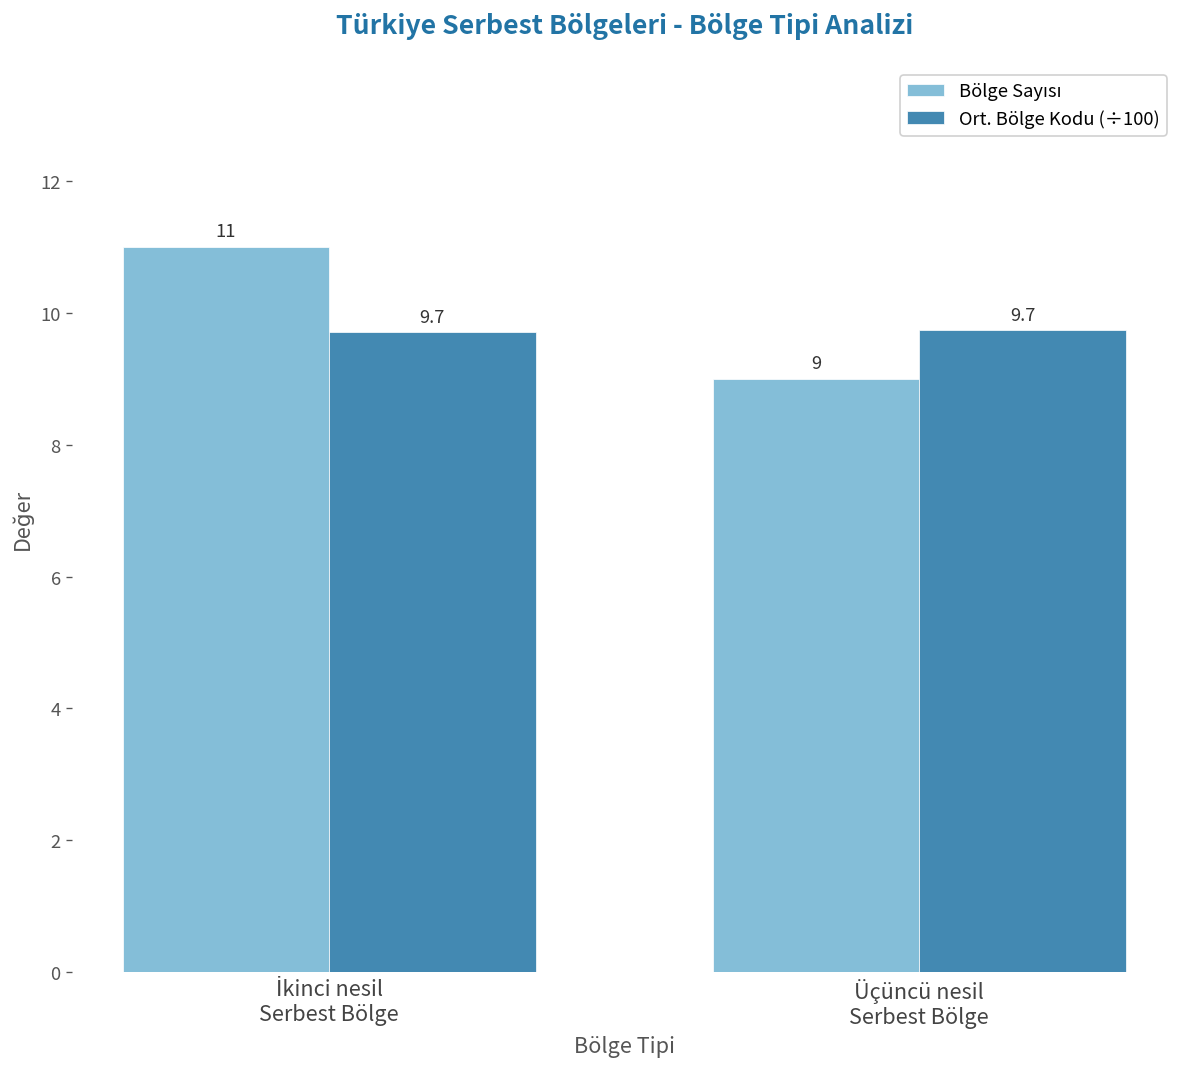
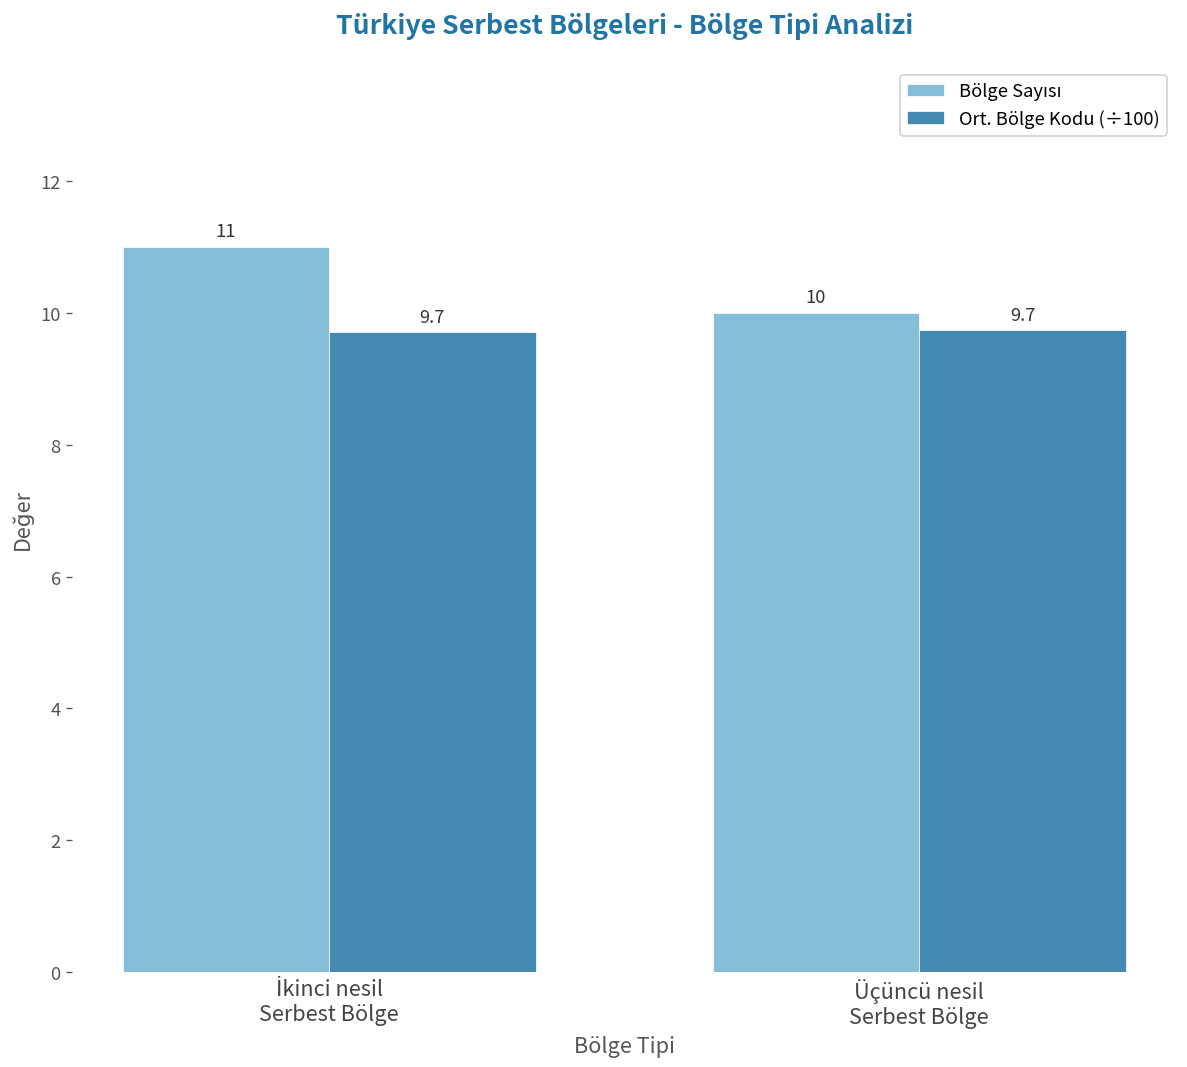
Bölge Sayısı, Üçüncü nesil Serbest Bölge: 9 -> 10
